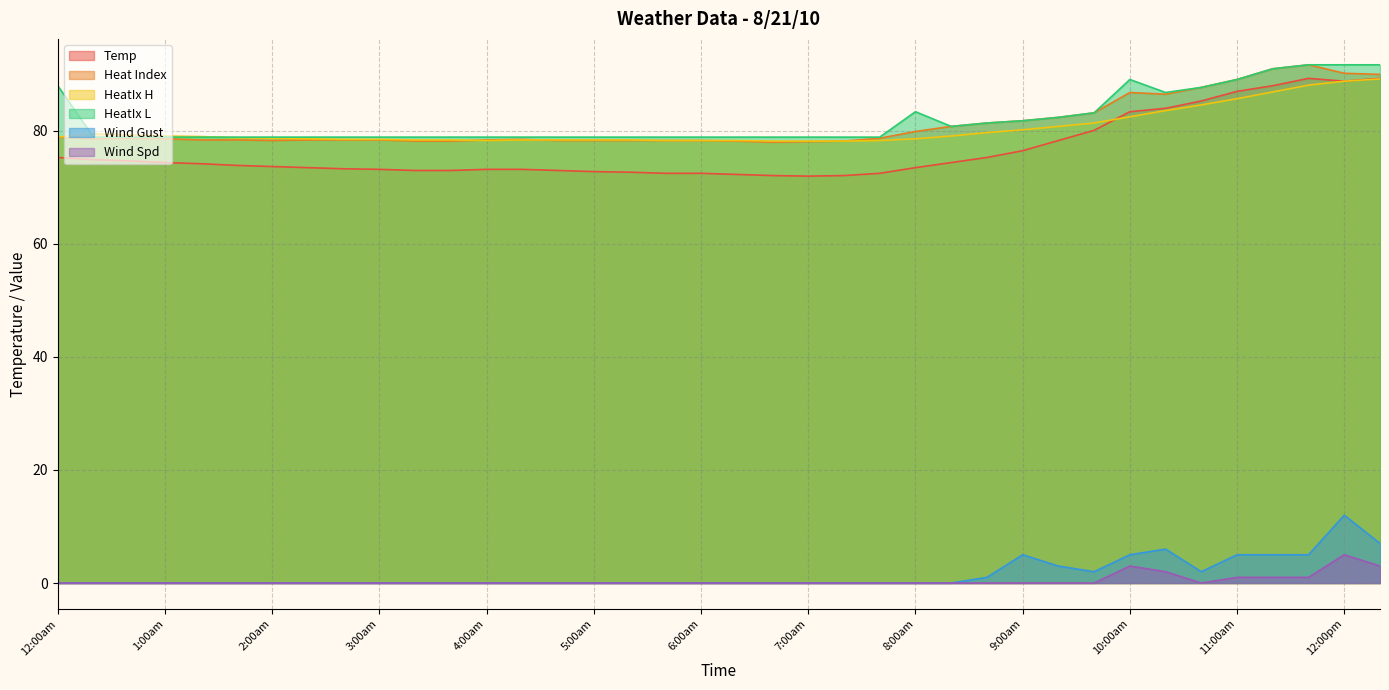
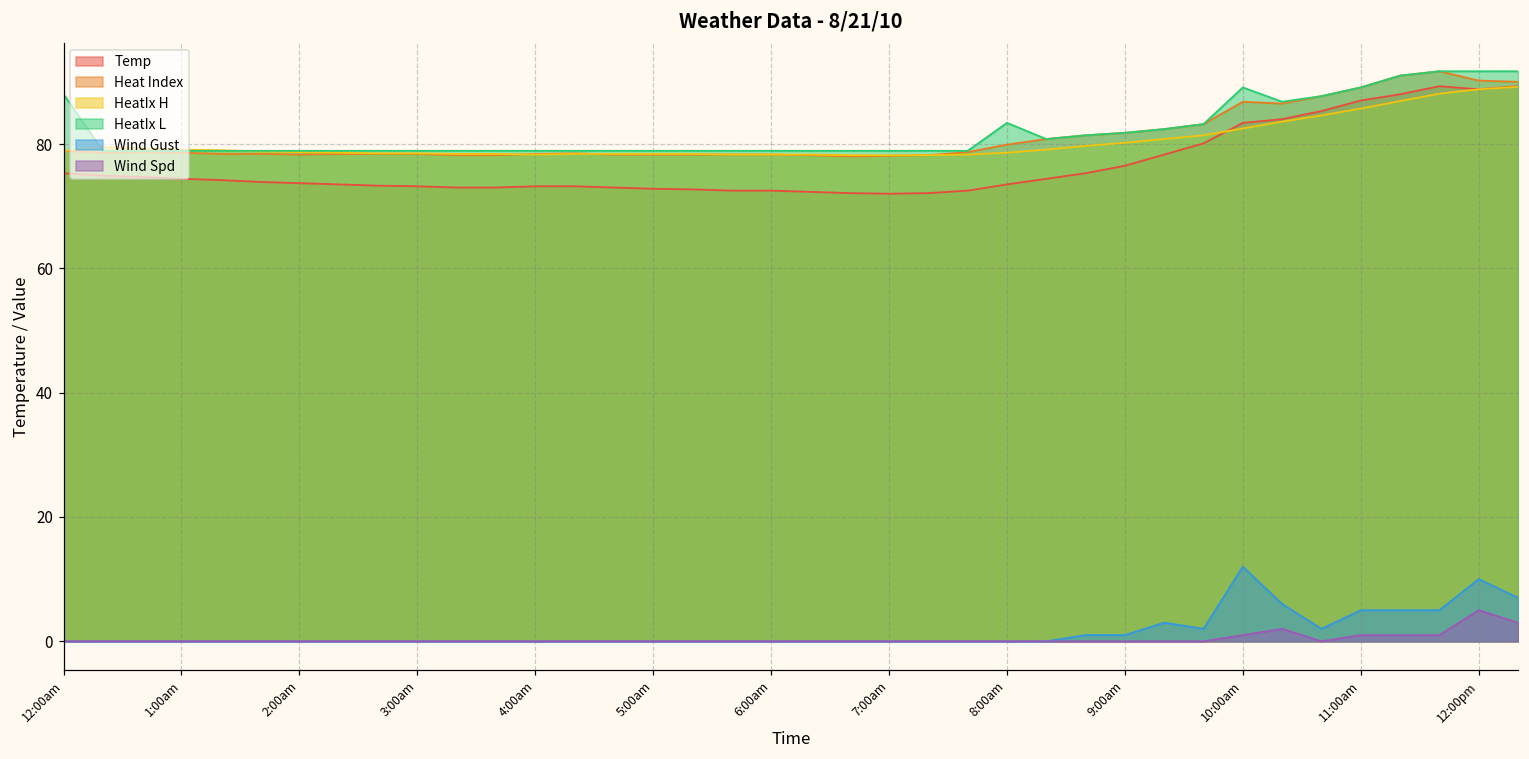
Wind Gust, 9:00am: 5 -> 1
Wind Gust, 10:00am: 5 -> 12
Wind Spd, 10:00am: 3 -> 1
Wind Gust, 12:00pm: 12 -> 10
